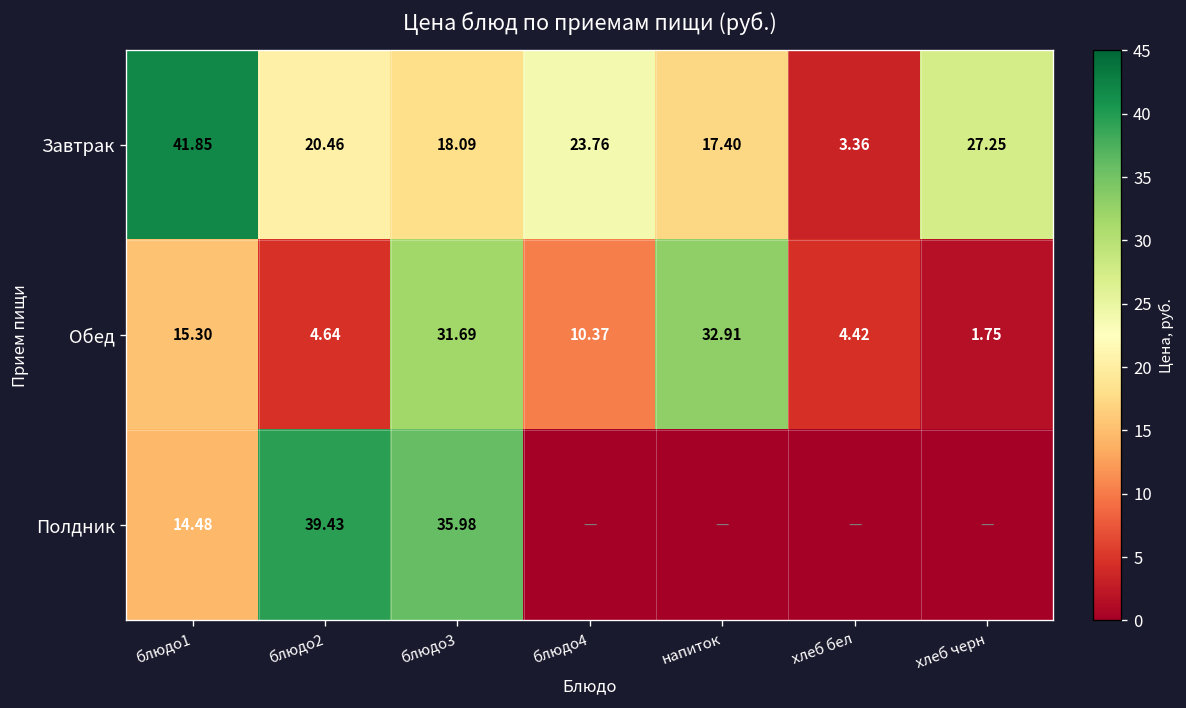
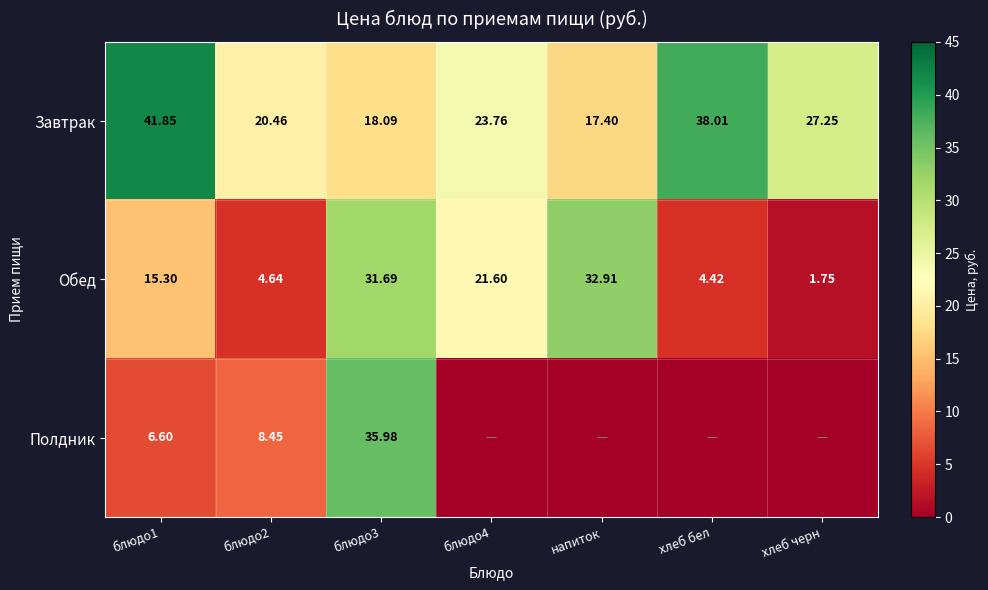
Завтрак, хлеб бел: 3.36 -> 38.01
Обед, блюдо4: 10.37 -> 21.60
Полдник, блюдо1: 14.48 -> 6.60
Полдник, блюдо2: 39.43 -> 8.45
